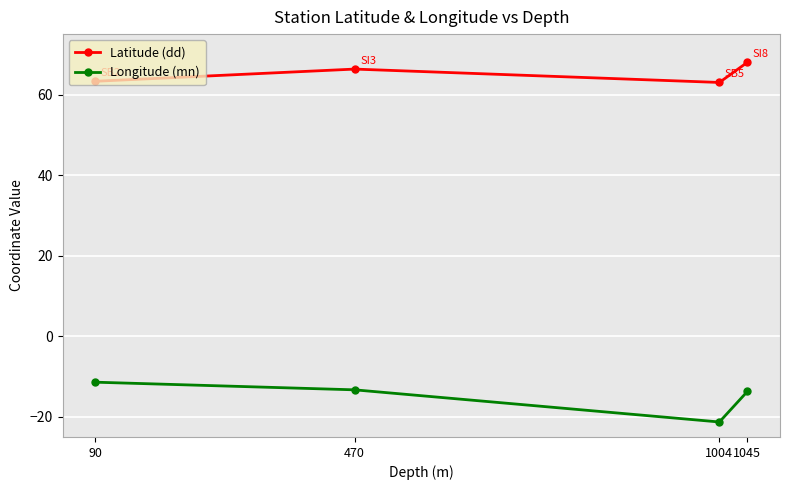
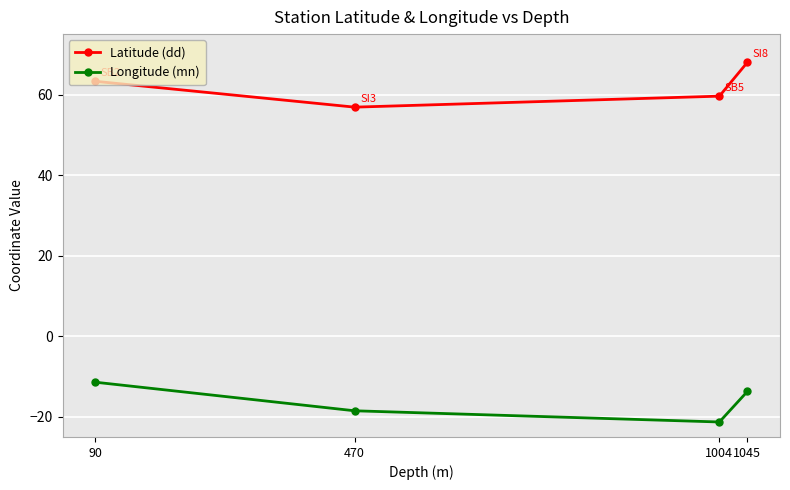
Latitude (dd), 470: 66 -> 57
Longitude (mn), 470: -13 -> -19
Latitude (dd), 1004: 63 -> 60
